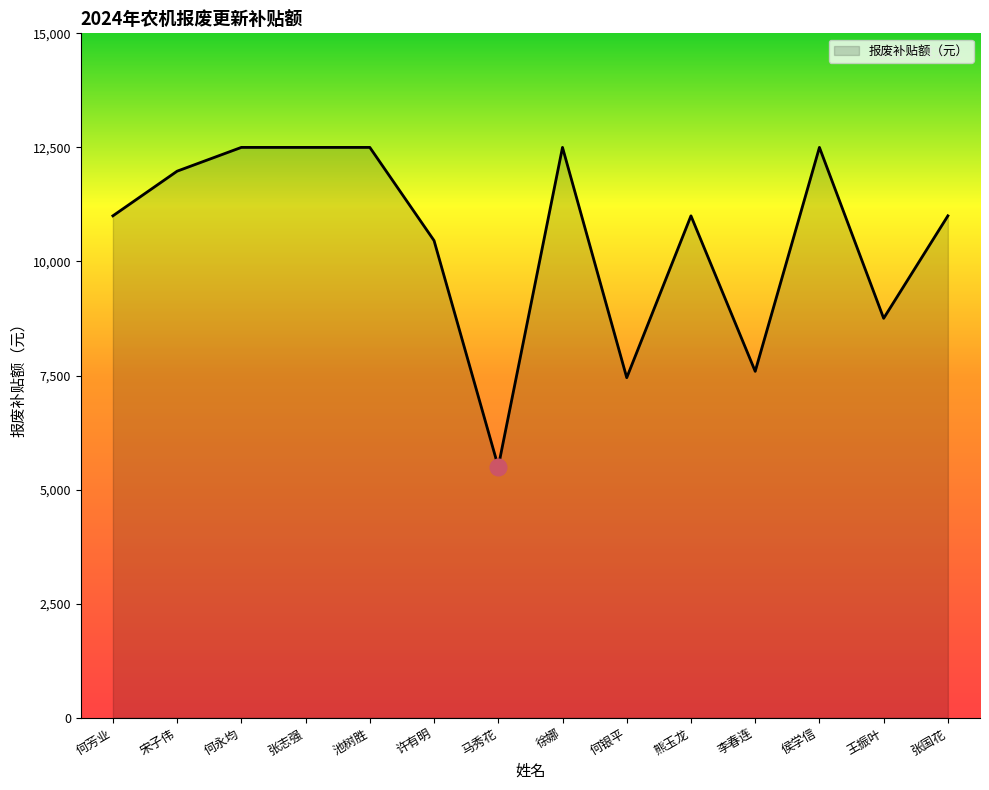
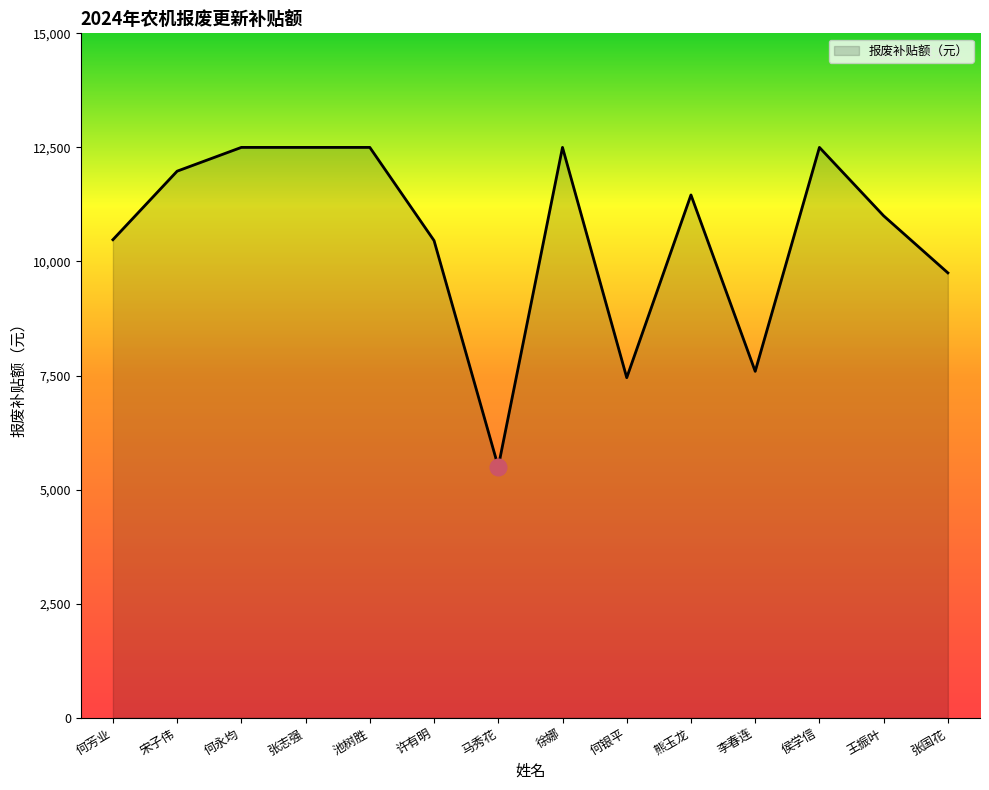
报废补贴额（元）, 何芳业: 11,000 -> 10,500
报废补贴额（元）, 熊玉龙: 11,000 -> 11,500
报废补贴额（元）, 王振叶: 8,800 -> 11,000
报废补贴额（元）, 张国花: 11,000 -> 9,800
